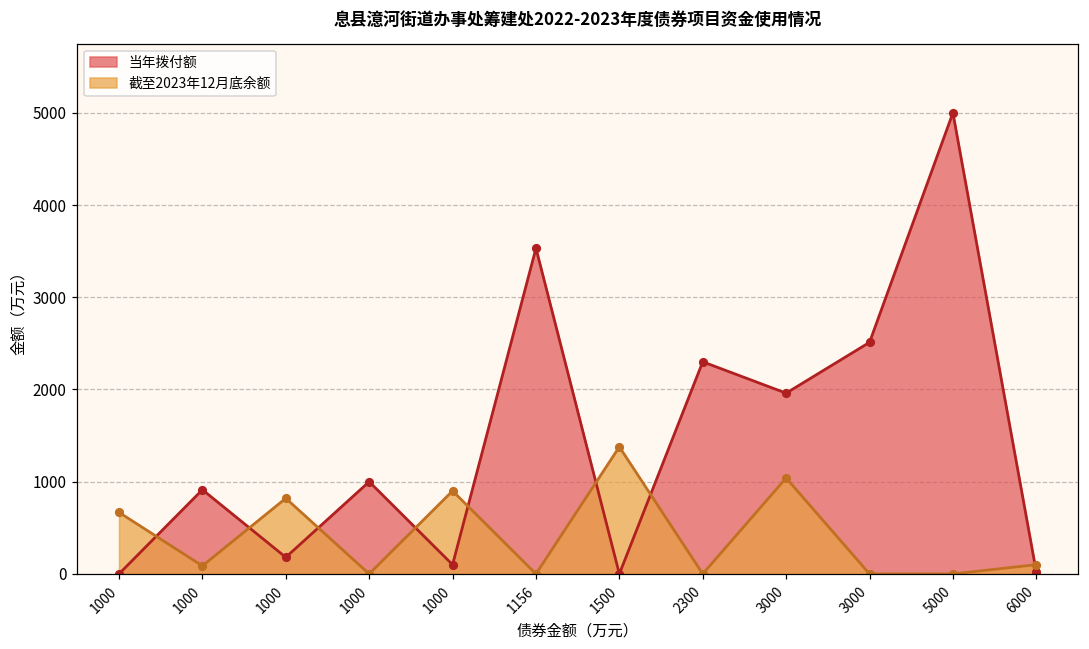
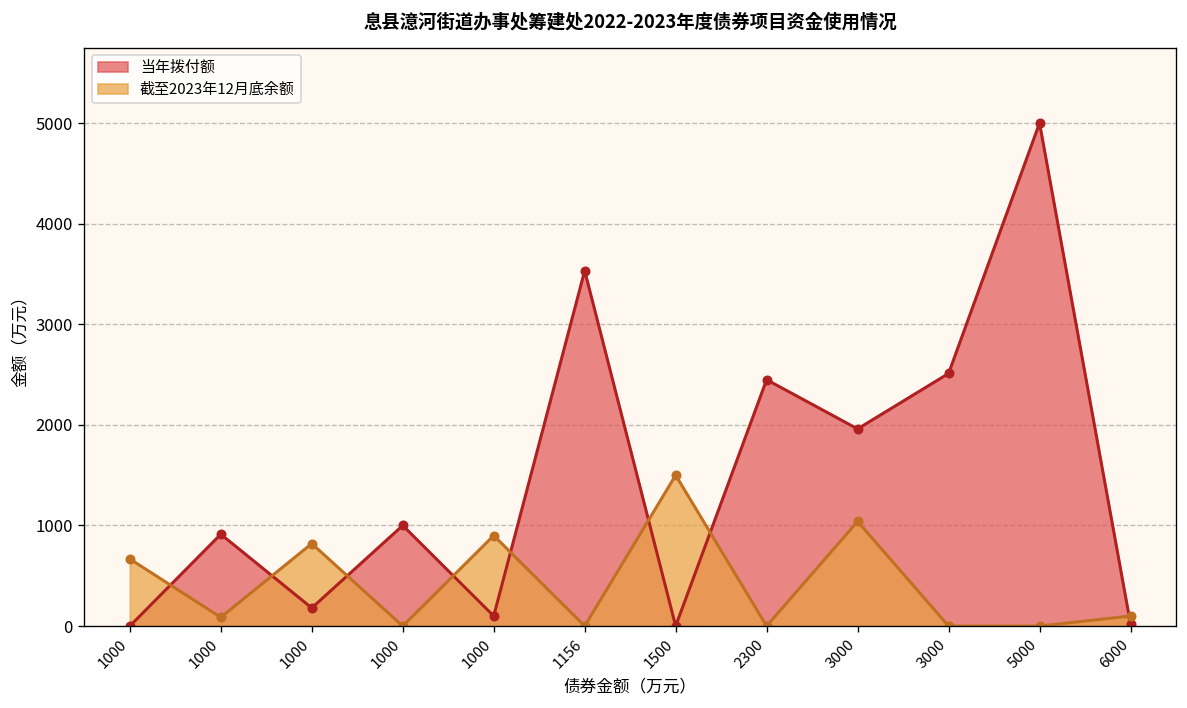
截至2023年12月底余额, 1500: 1400 -> 1500
当年拨付额, 2300: 2300 -> 2400
